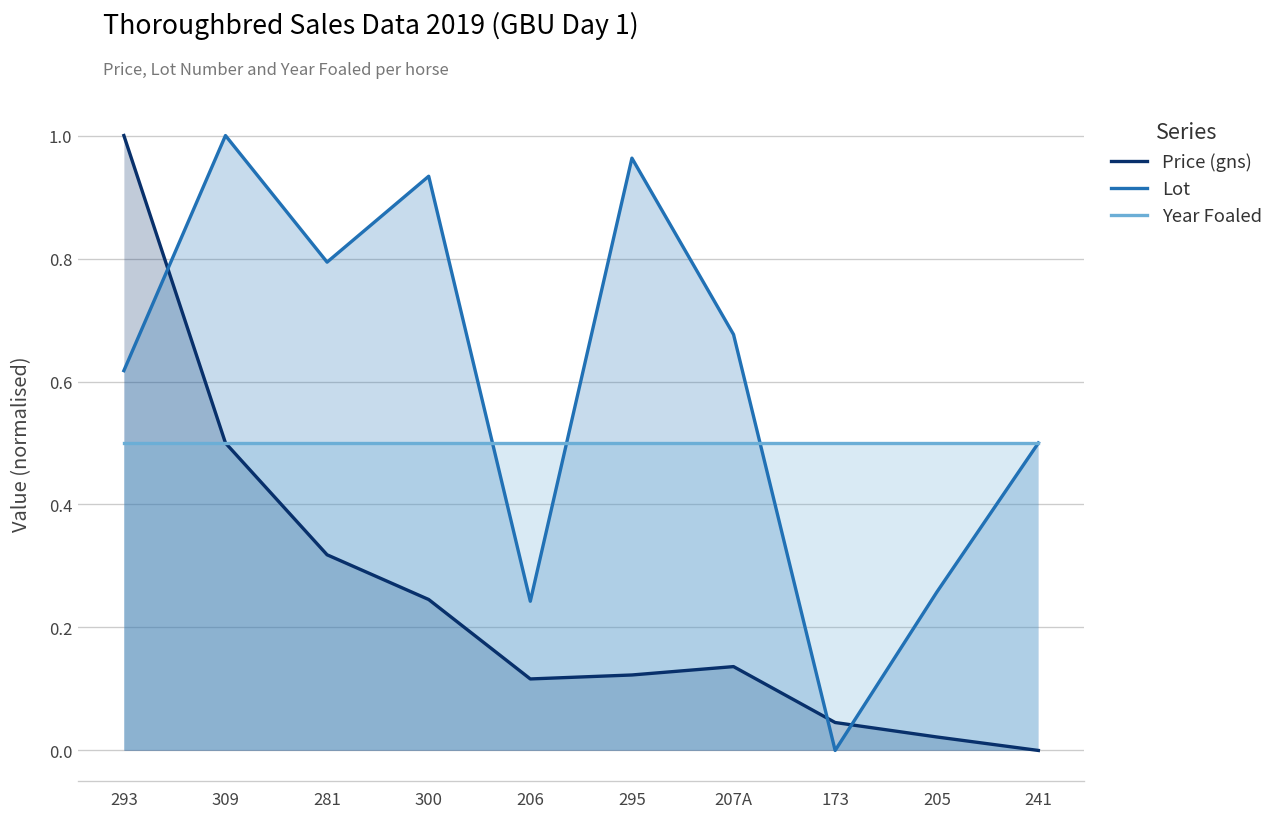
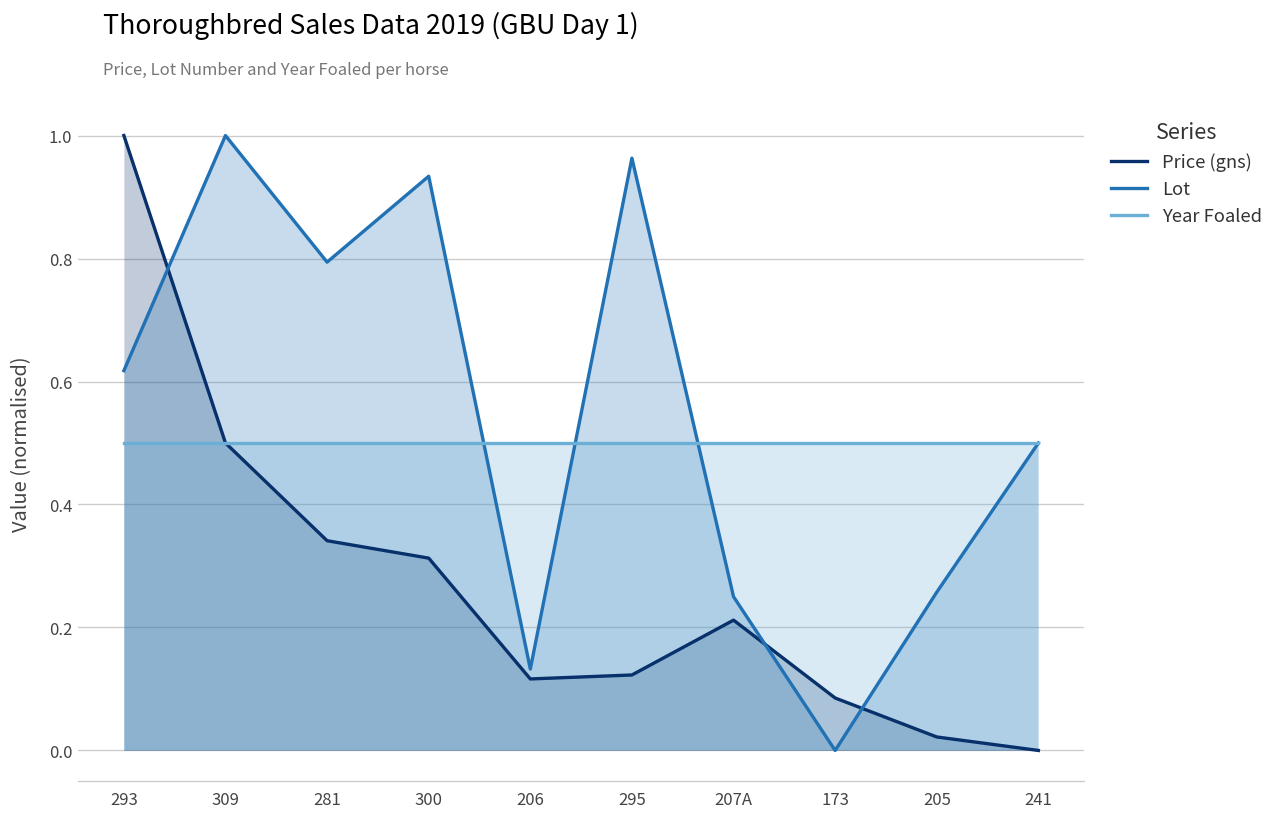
Price (gns), 281: 0.32 -> 0.34
Price (gns), 300: 0.25 -> 0.31
Lot, 206: 0.24 -> 0.13
Price (gns), 207A: 0.14 -> 0.21
Lot, 207A: 0.68 -> 0.25
Price (gns), 173: 0.05 -> 0.09
